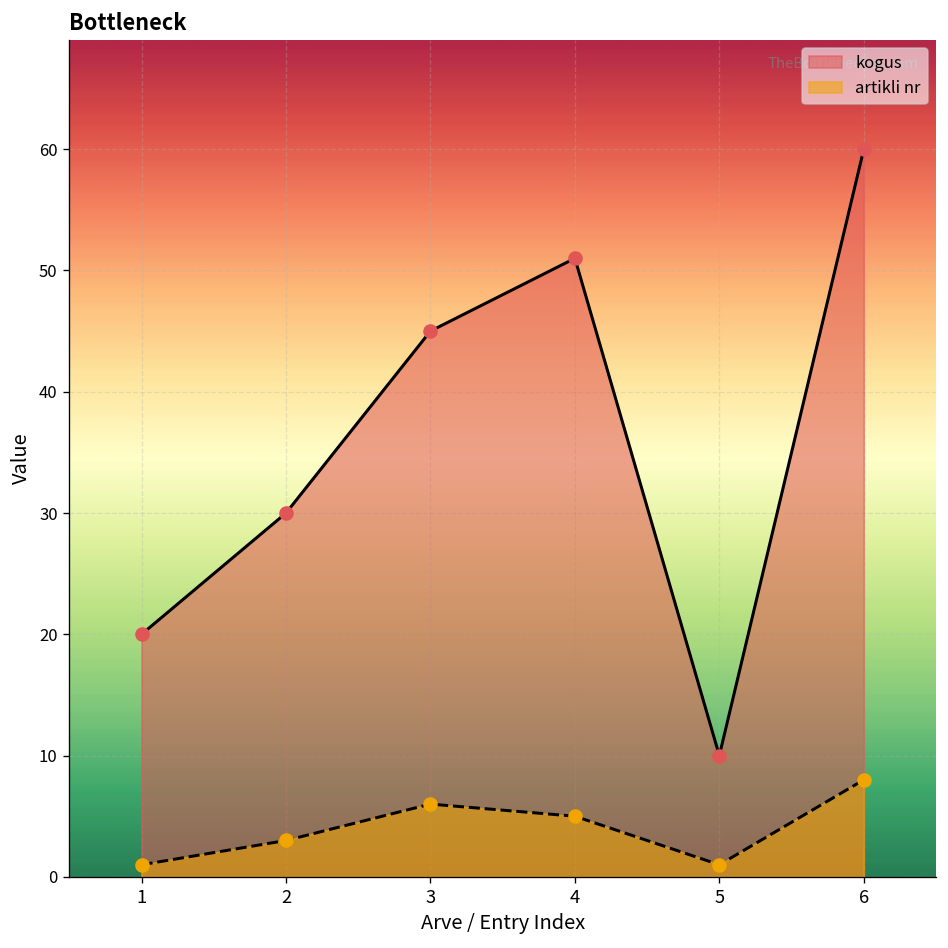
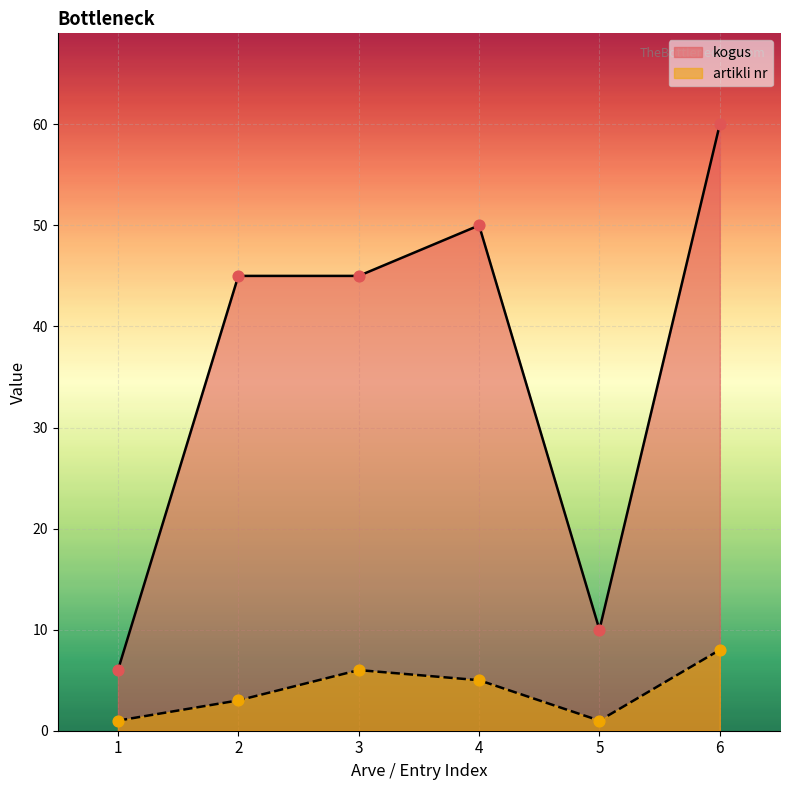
kogus, 1: 20 -> 6
kogus, 2: 30 -> 45
kogus, 4: 51 -> 50
